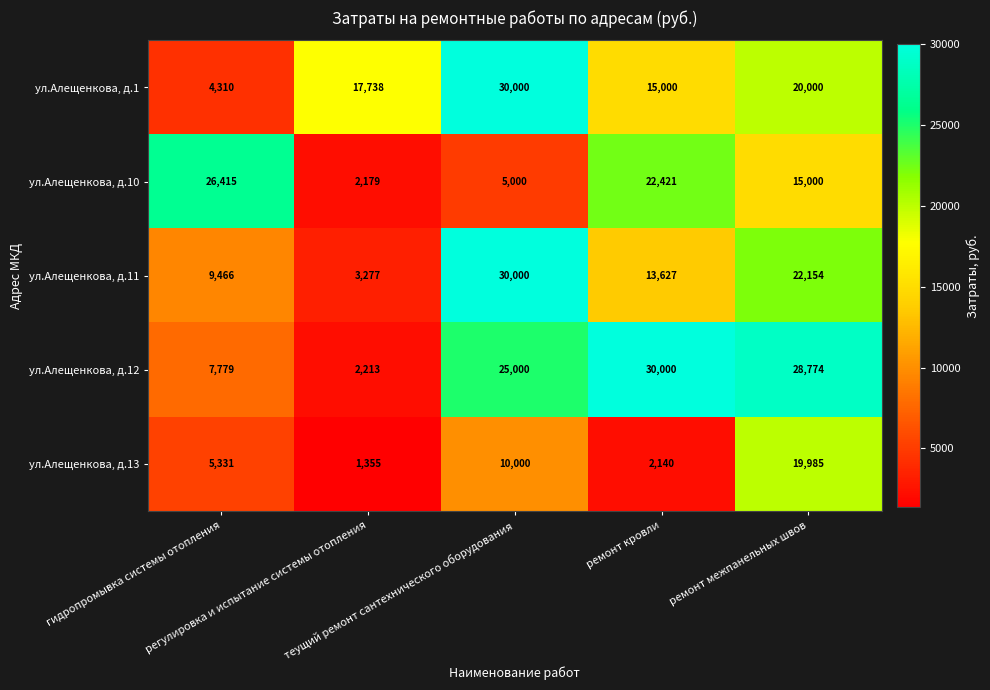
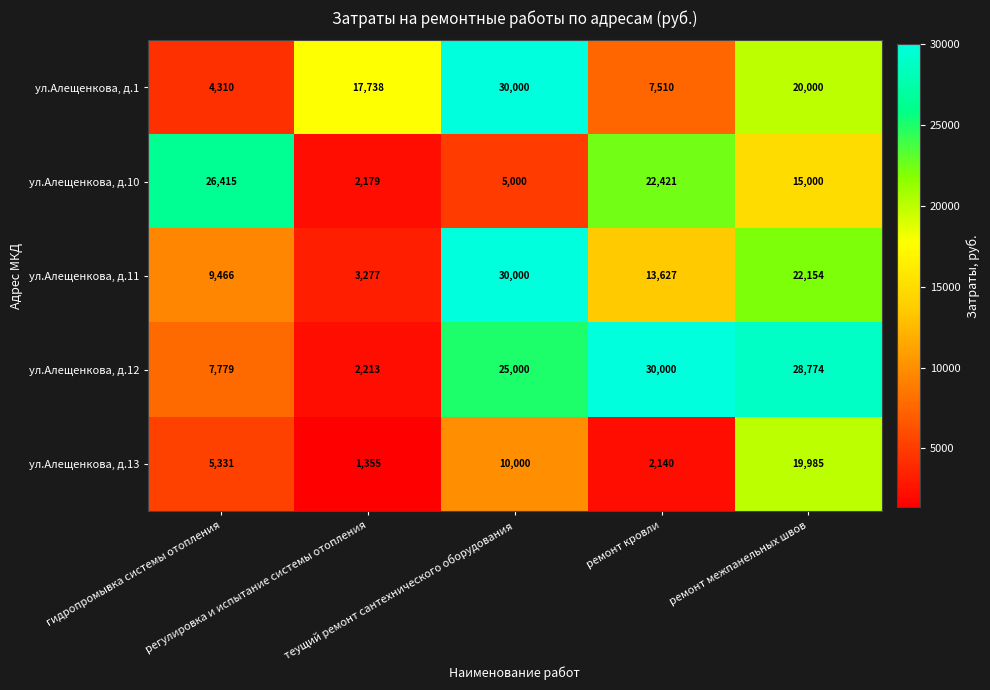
ул.Алещенкова, д.1, ремонт кровли: 15,000 -> 7,510
